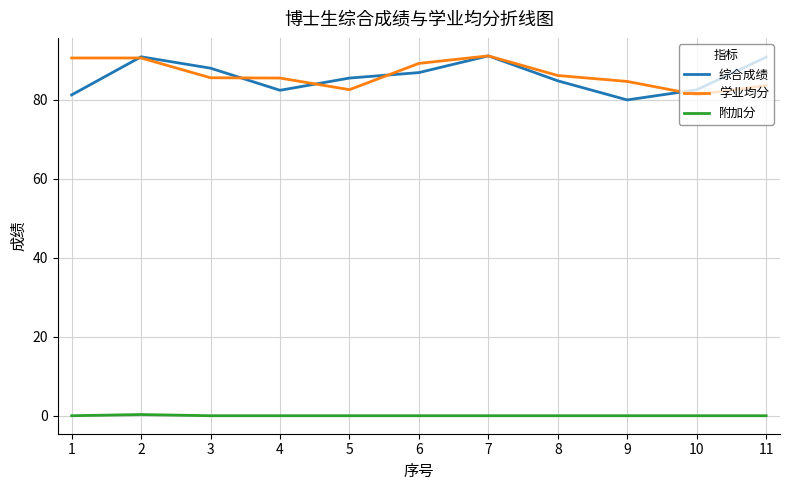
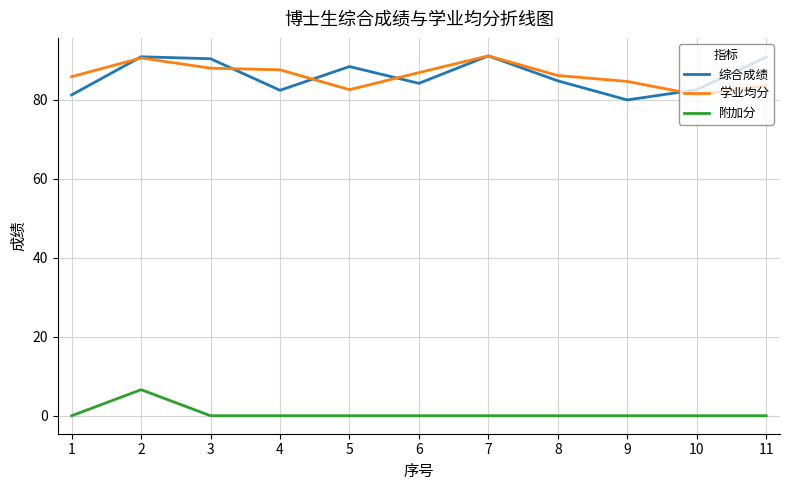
学业均分, 1: 91 -> 86
附加分, 2: 0 -> 7
综合成绩, 3: 88 -> 90
学业均分, 3: 86 -> 88
学业均分, 4: 86 -> 88
综合成绩, 5: 86 -> 88
综合成绩, 6: 87 -> 84
学业均分, 6: 89 -> 87
